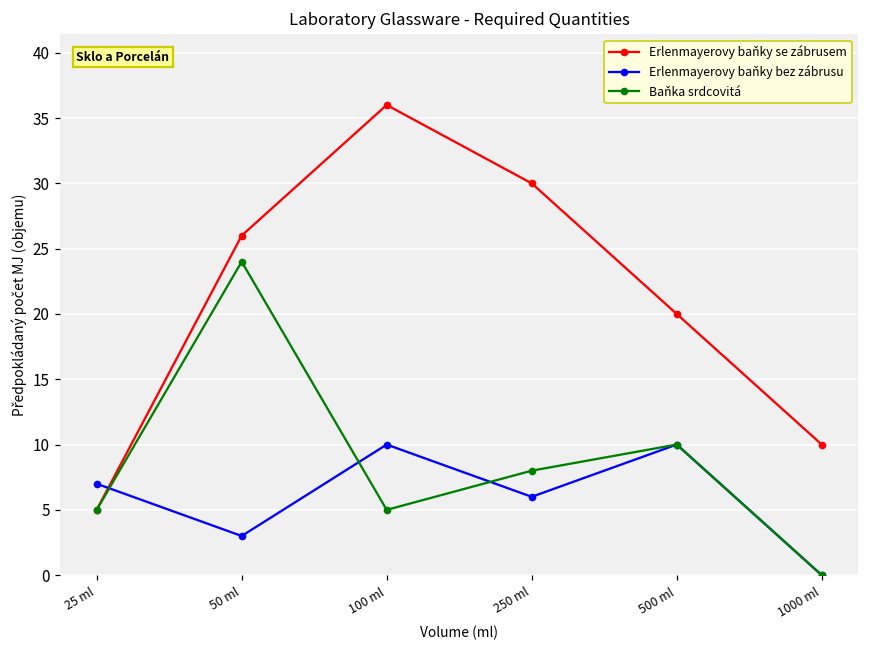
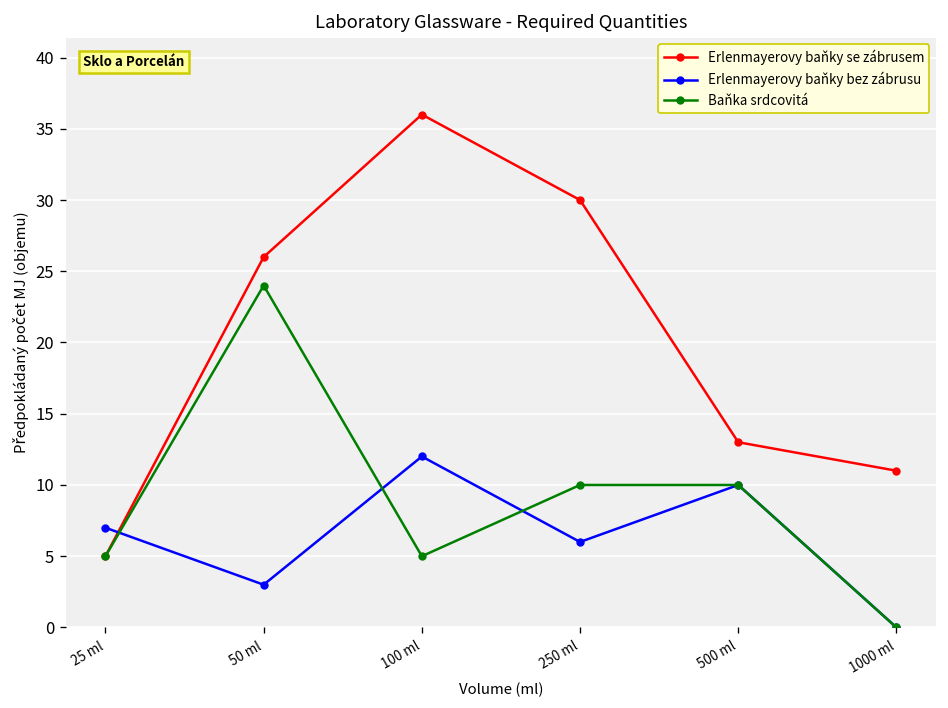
Erlenmayerovy baňky bez zábrusu, 100 ml: 10 -> 12
Baňka srdcovitá, 250 ml: 8 -> 10
Erlenmayerovy baňky se zábrusem, 500 ml: 20 -> 13
Erlenmayerovy baňky se zábrusem, 1000 ml: 10 -> 11
